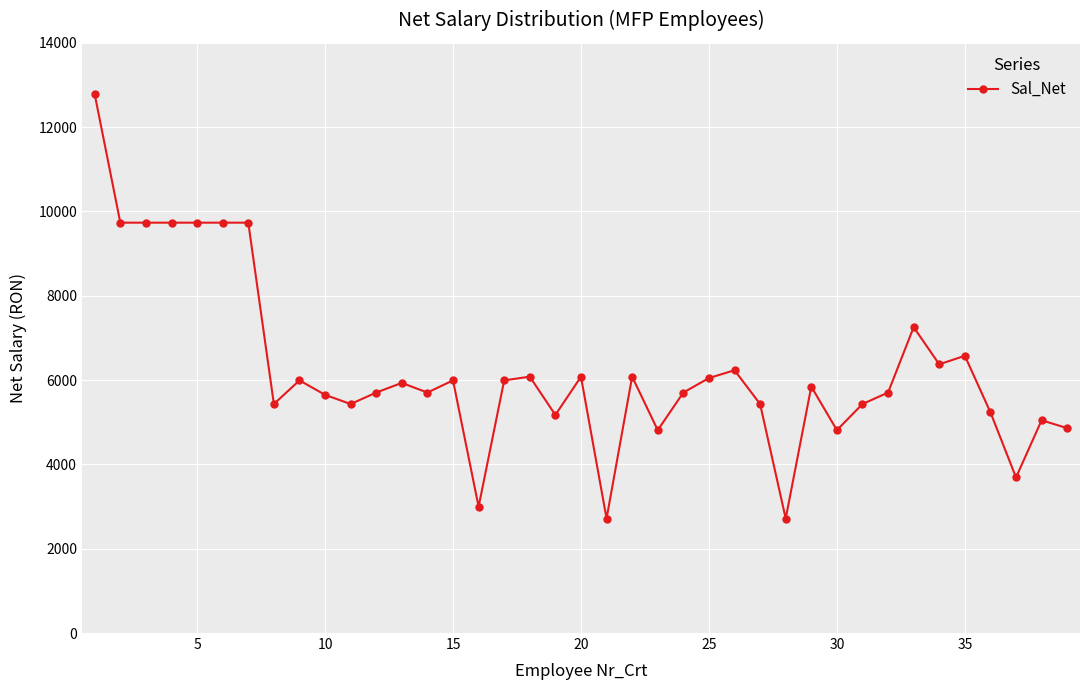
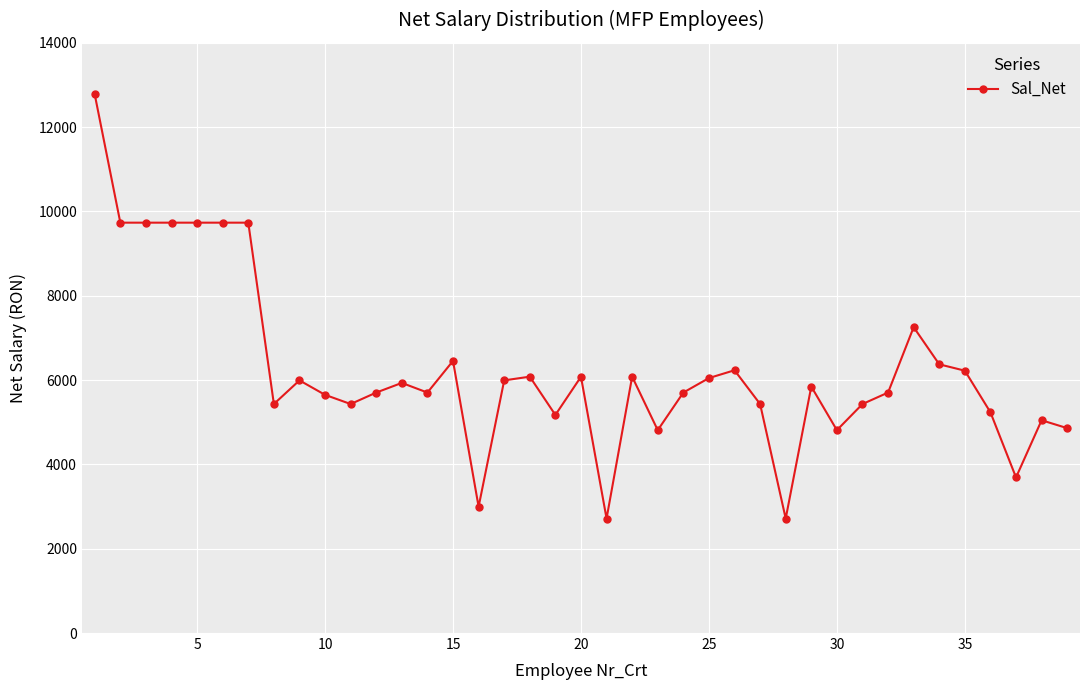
15: 6000 -> 6500
35: 6600 -> 6200
